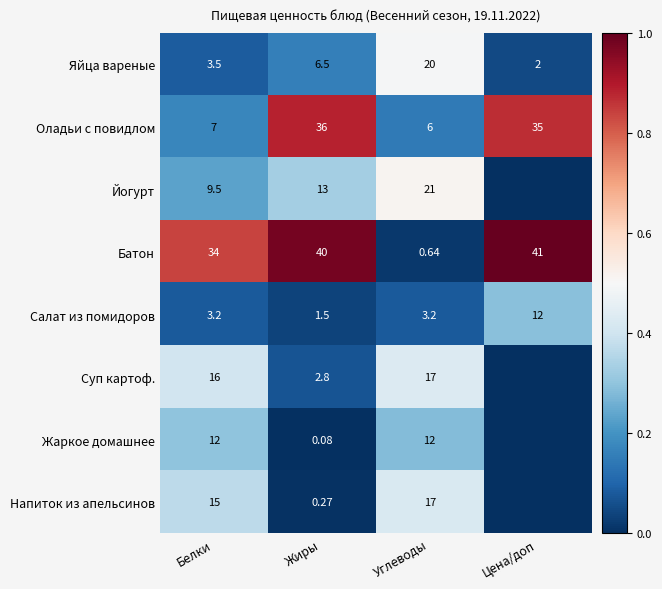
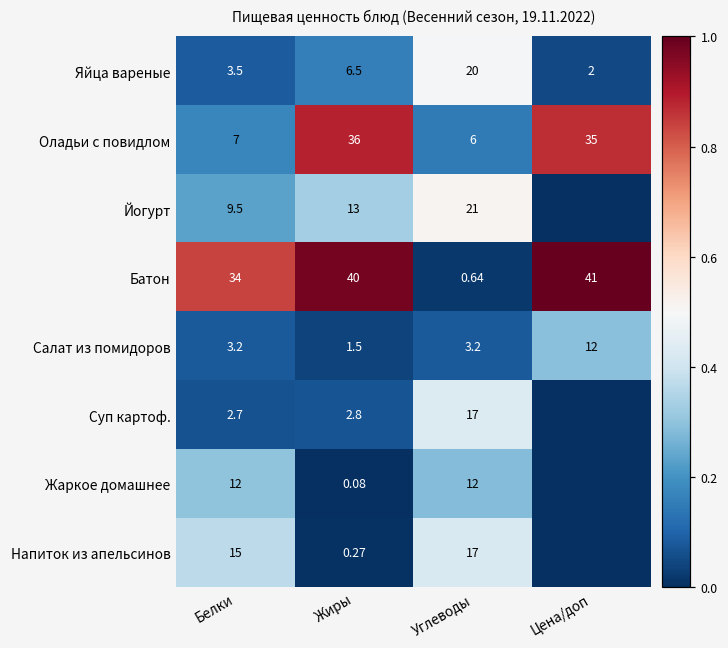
Суп картоф., Белки: 16 -> 2.7
